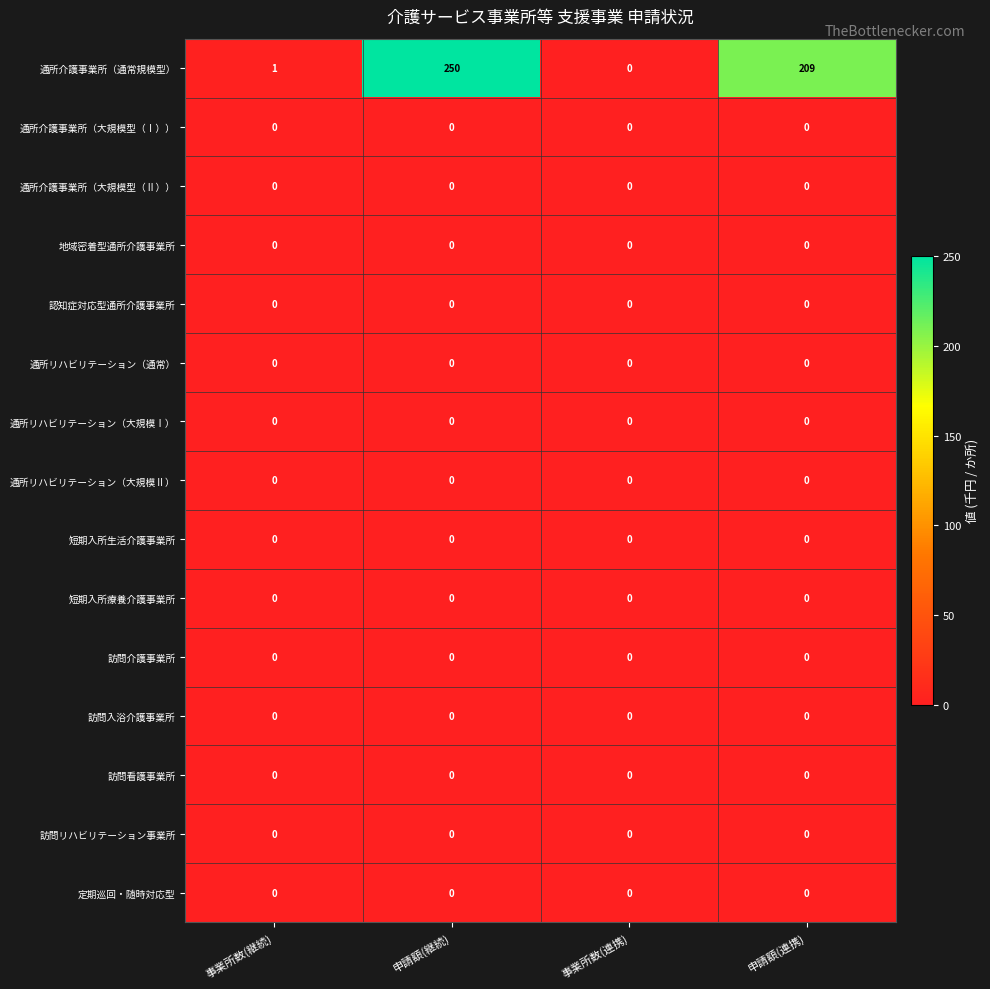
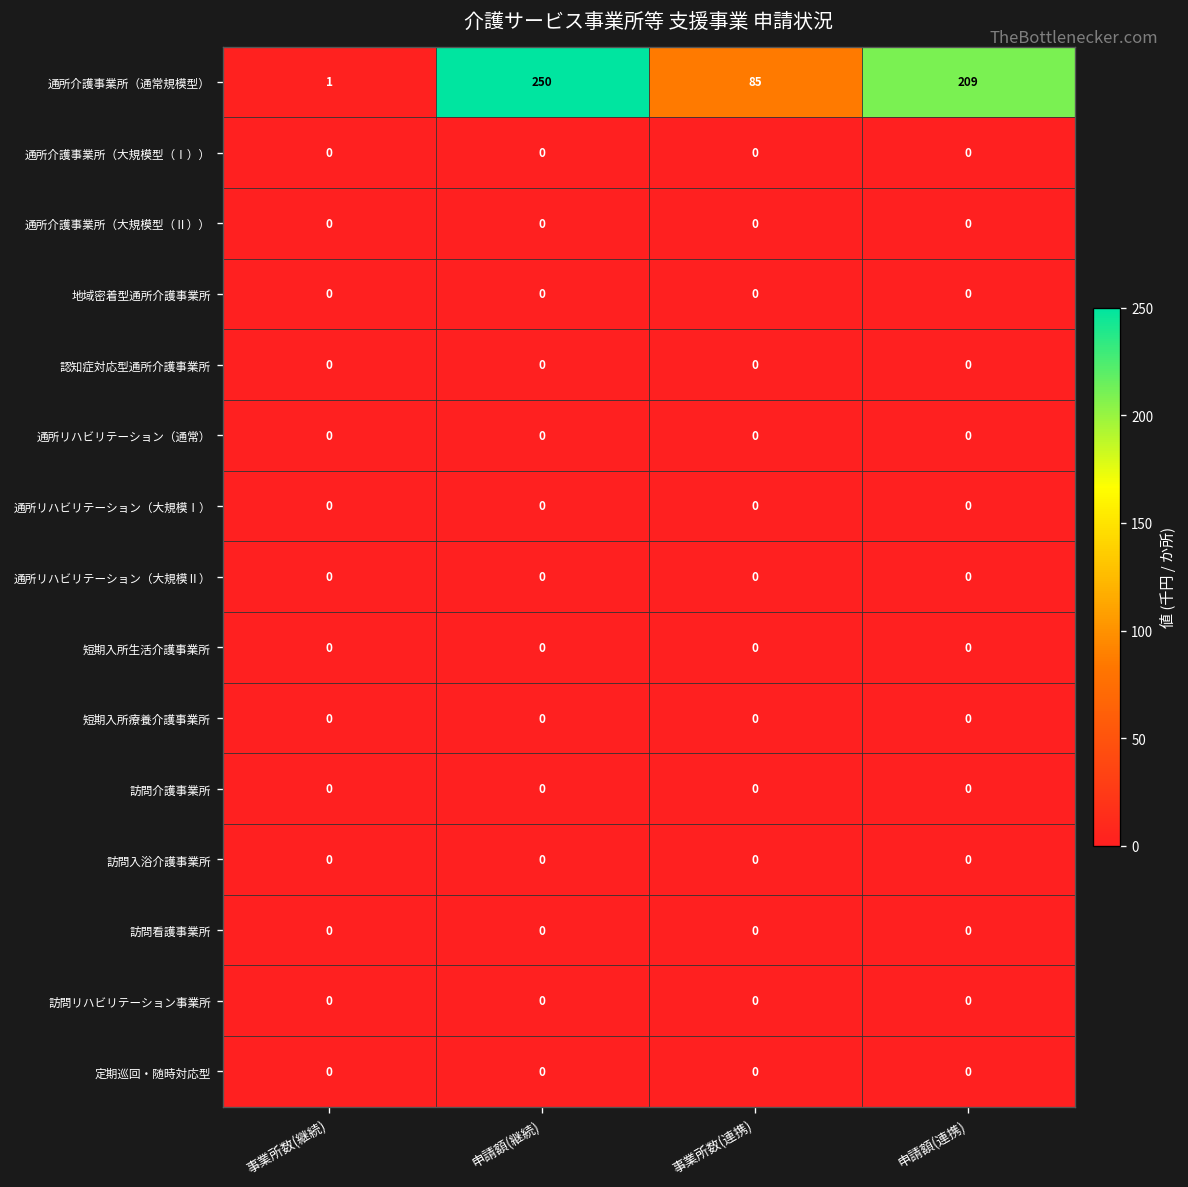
通所介護事業所（通常規模型）, 事業所数(連携): 0 -> 85
